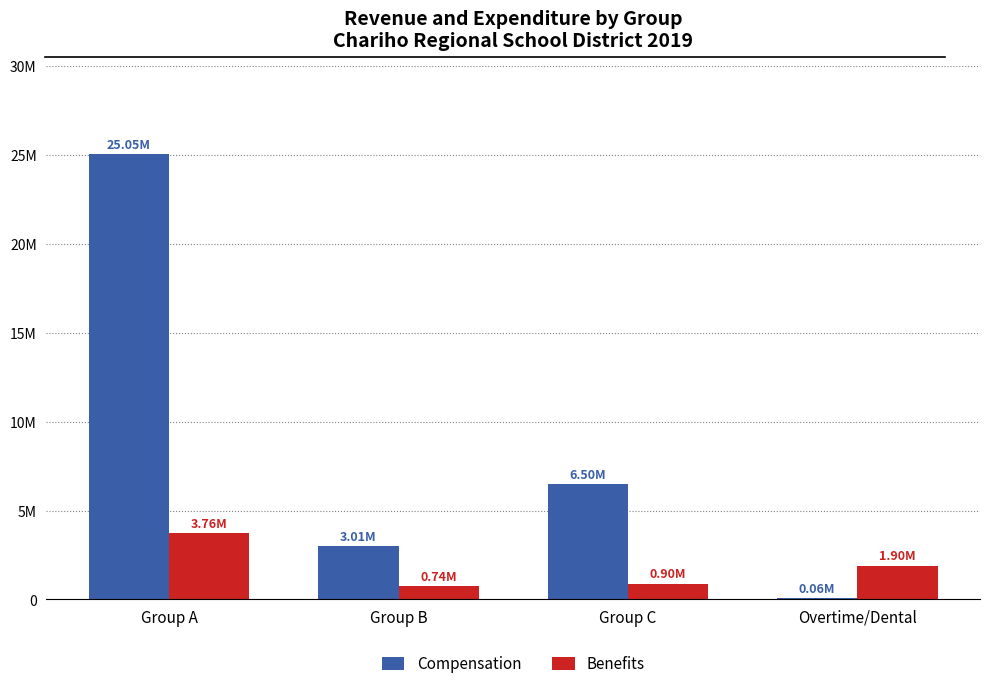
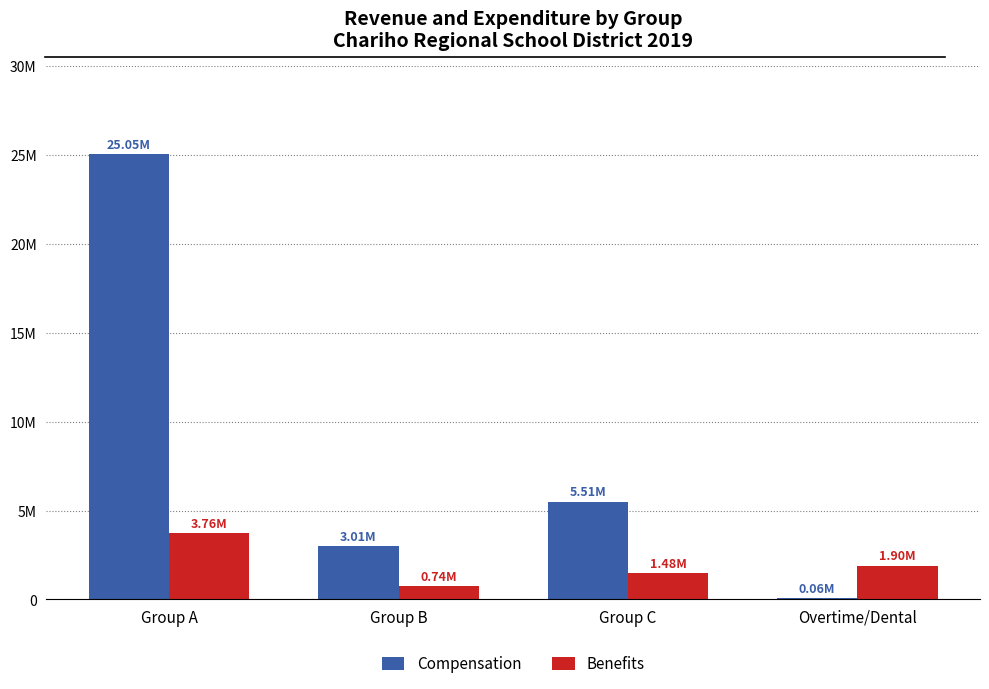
Compensation, Group C: 6.50M -> 5.51M
Benefits, Group C: 0.90M -> 1.48M
